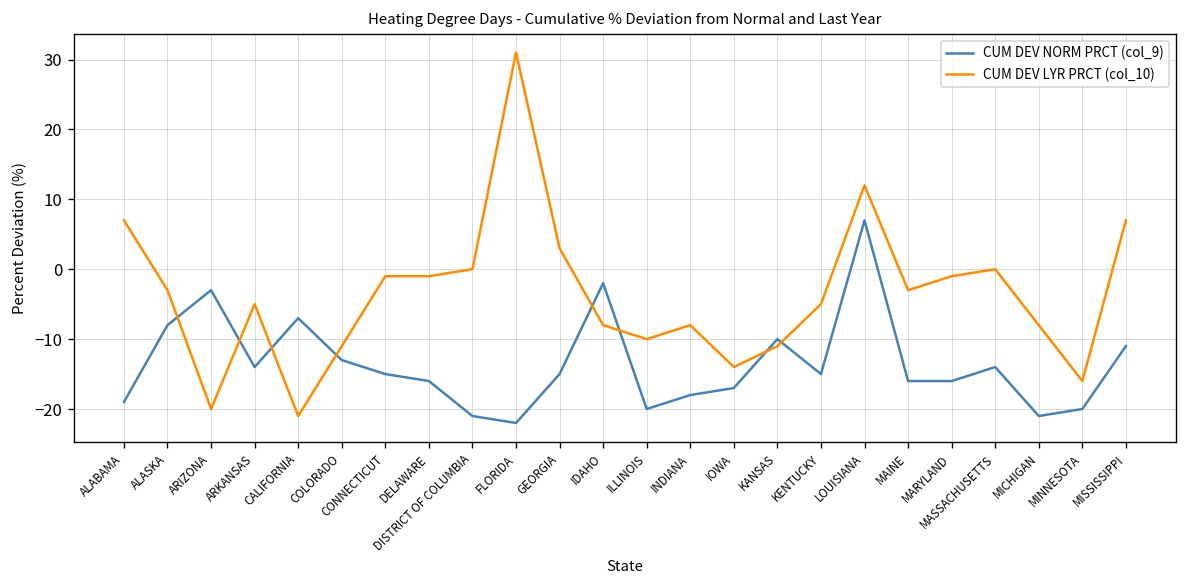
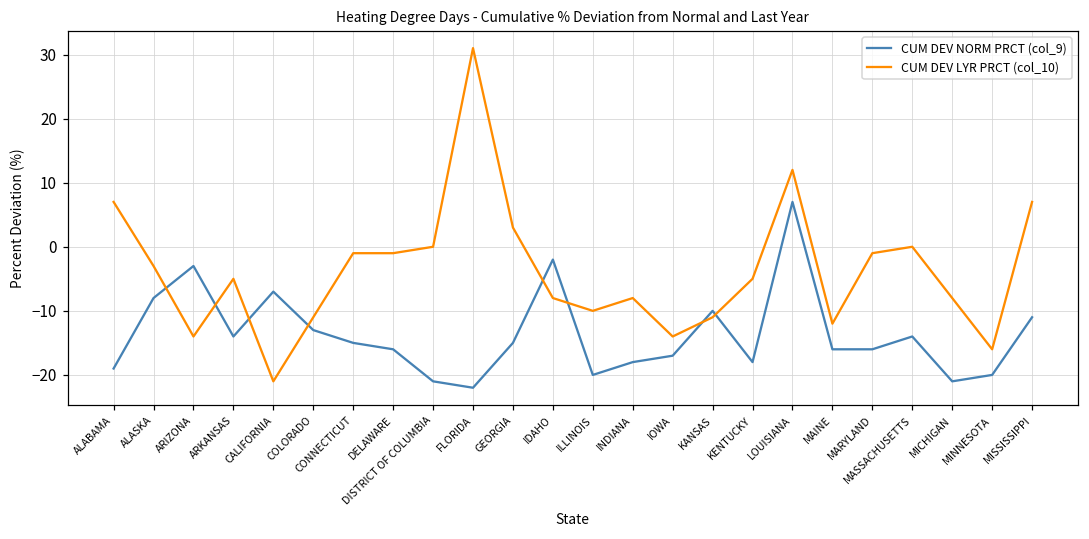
CUM DEV LYR PRCT (col_10), ARIZONA: -20 -> -14
CUM DEV NORM PRCT (col_9), KENTUCKY: -15 -> -18
CUM DEV LYR PRCT (col_10), MAINE: -3 -> -12
